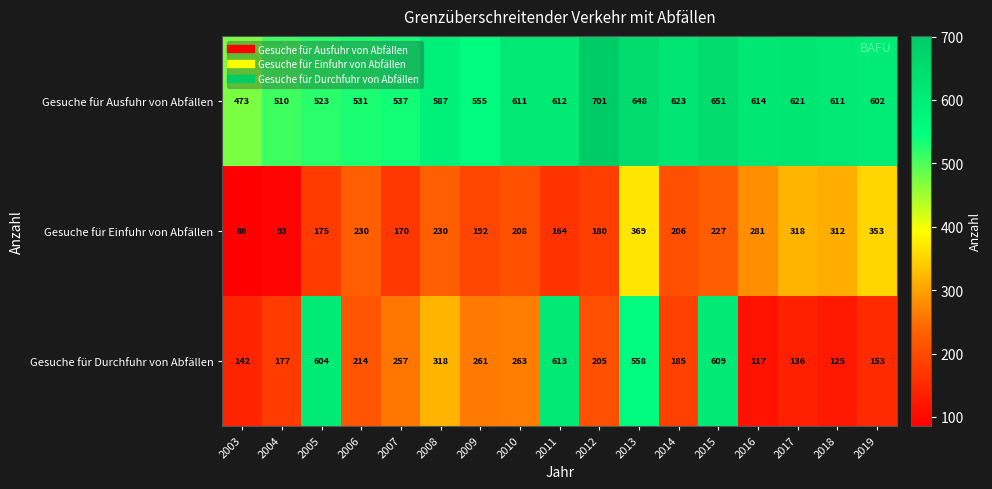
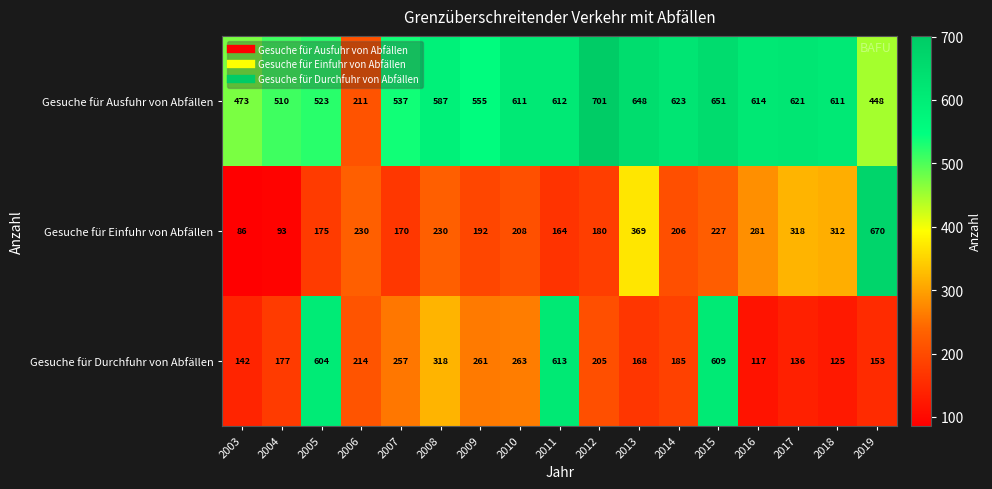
Gesuche für Ausfuhr von Abfällen, 2006: 531 -> 211
Gesuche für Ausfuhr von Abfällen, 2019: 602 -> 448
Gesuche für Einfuhr von Abfällen, 2019: 353 -> 670
Gesuche für Durchfuhr von Abfällen, 2013: 558 -> 168
